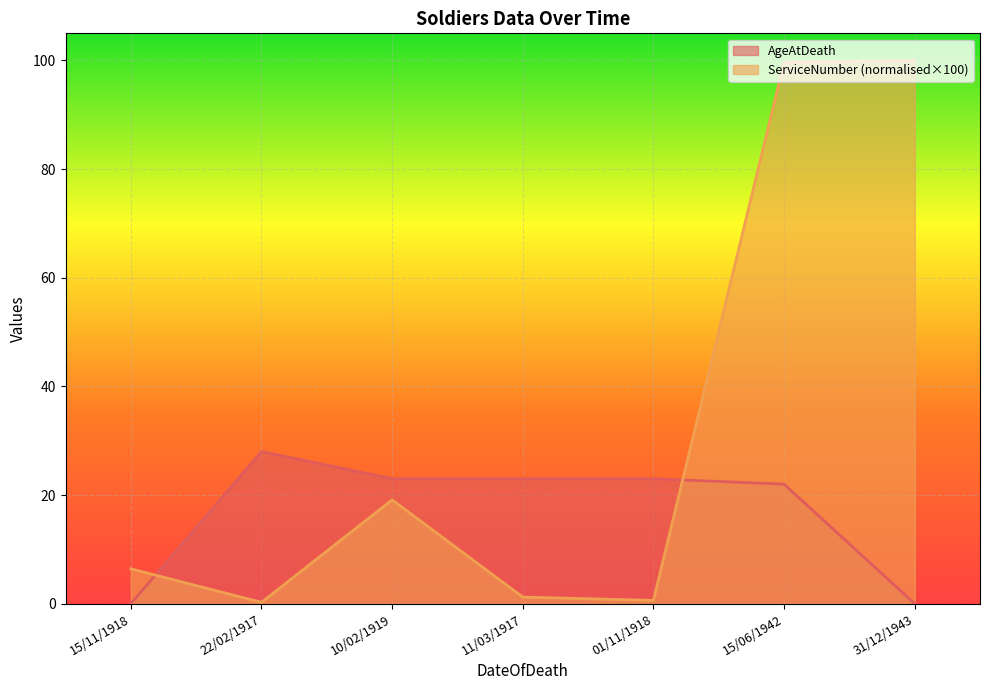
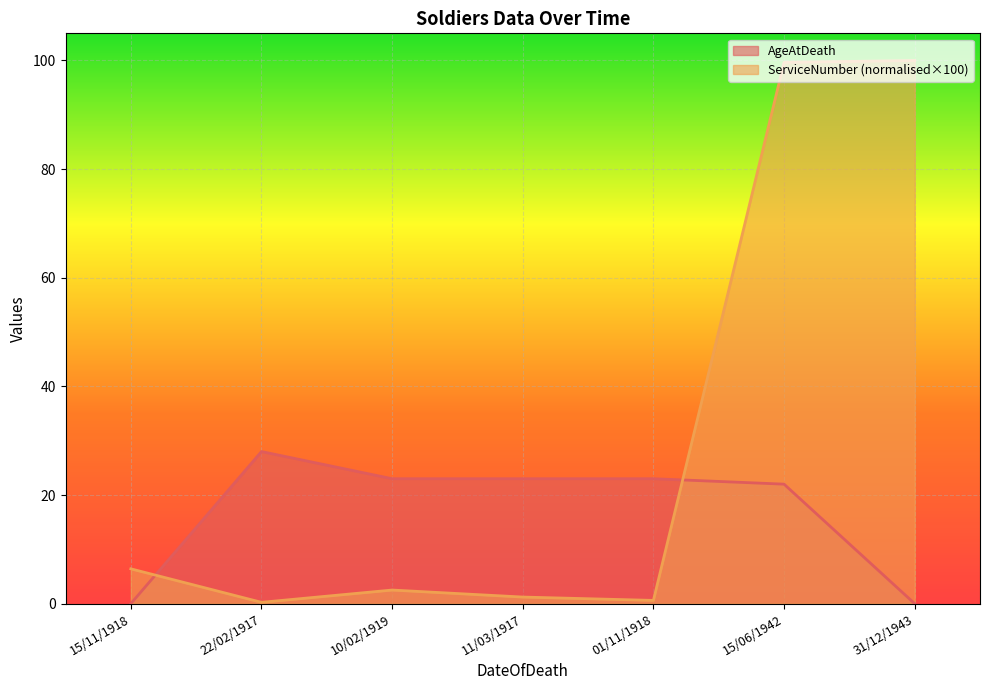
ServiceNumber (normalised×100), 10/02/1919: 19 -> 3
